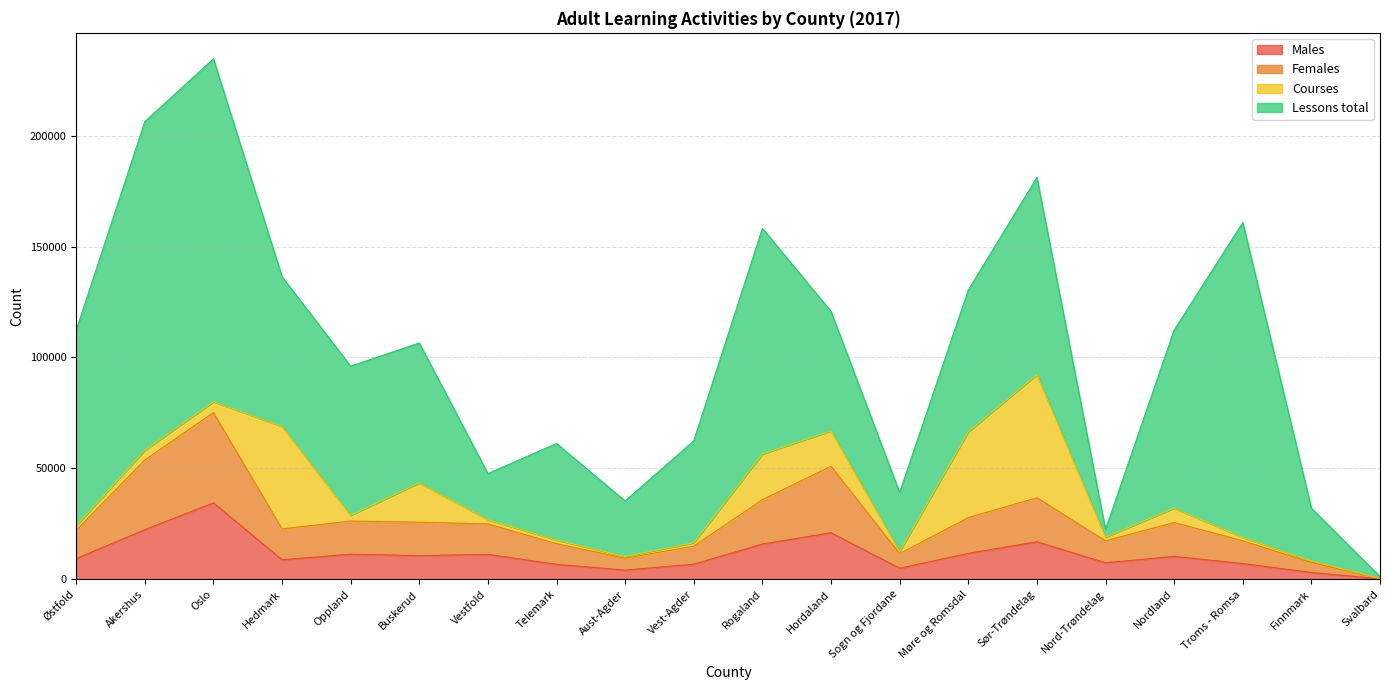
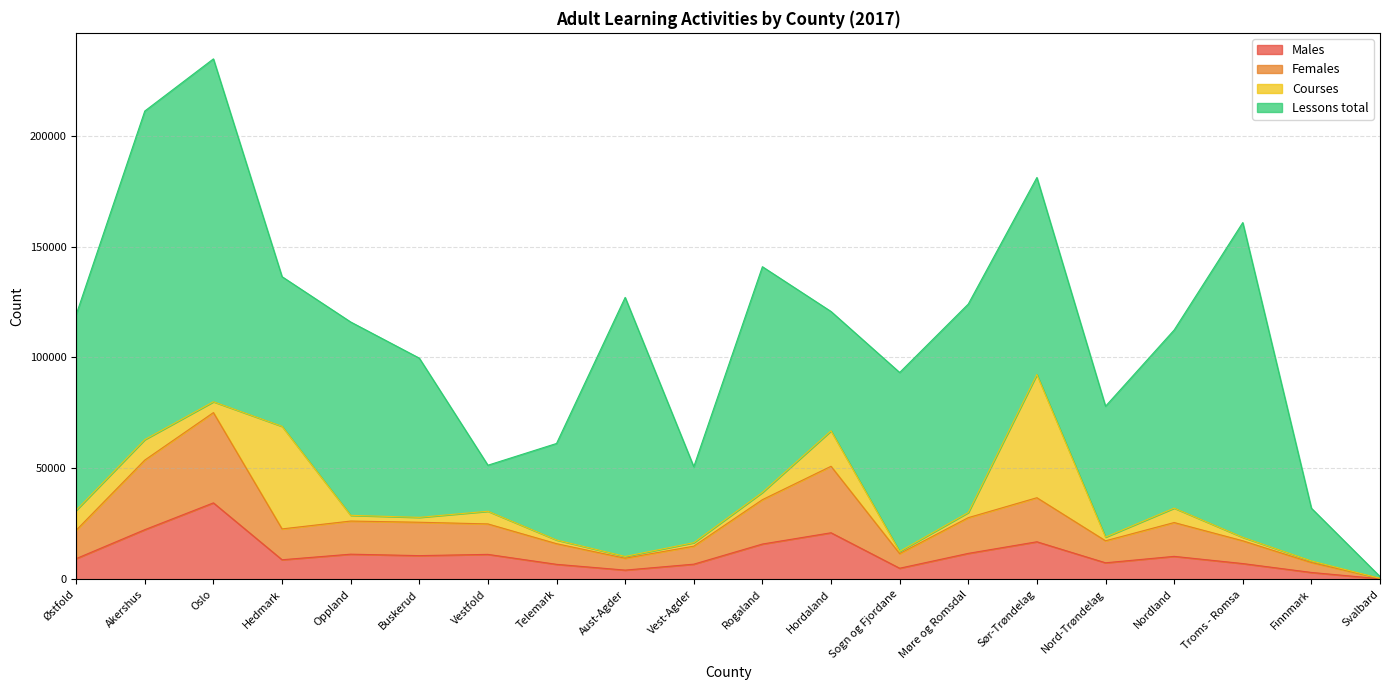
Courses, Østfold: 2000 -> 9000
Courses, Akershus: 4000 -> 9000
Lessons total, Oppland: 67000 -> 87000
Courses, Buskerud: 18000 -> 2000
Lessons total, Buskerud: 63000 -> 72000
Courses, Vestfold: 2000 -> 6000
Lessons total, Aust-Agder: 25000 -> 117000
Lessons total, Vest-Agder: 46000 -> 34000
Courses, Rogaland: 21000 -> 3000
Lessons total, Sogn og Fjordane: 27000 -> 81000
Courses, Møre og Romsdal: 39000 -> 2000
Lessons total, Møre og Romsdal: 64000 -> 94000
Lessons total, Nord-Trøndelag: 3000 -> 59000
